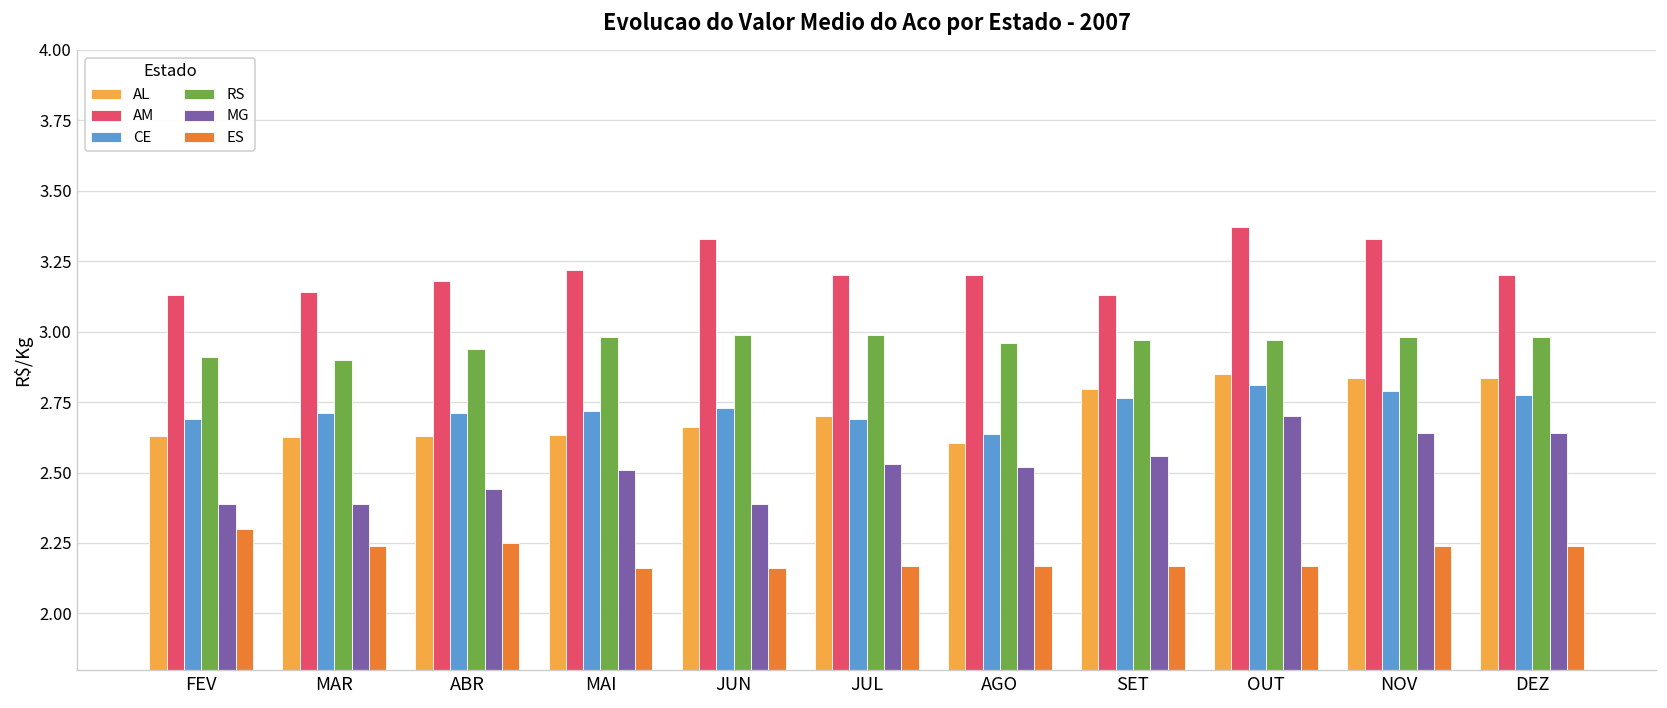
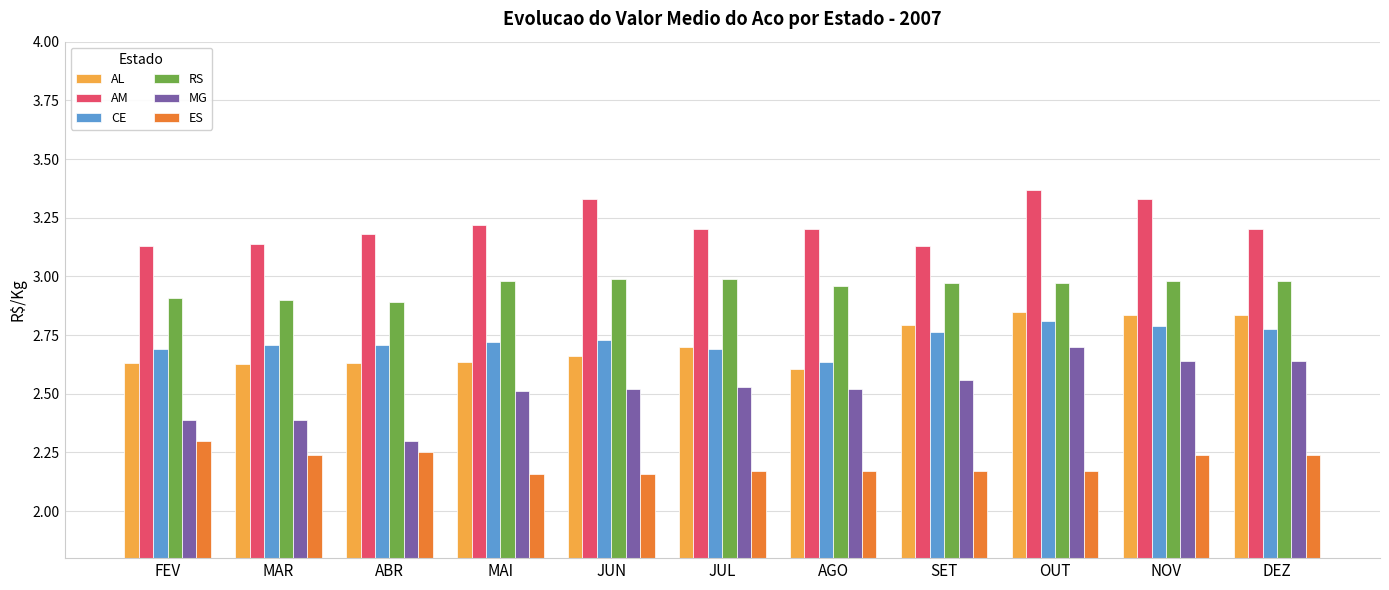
RS, ABR: 2.94 -> 2.89
MG, ABR: 2.44 -> 2.30
MG, JUN: 2.39 -> 2.52
